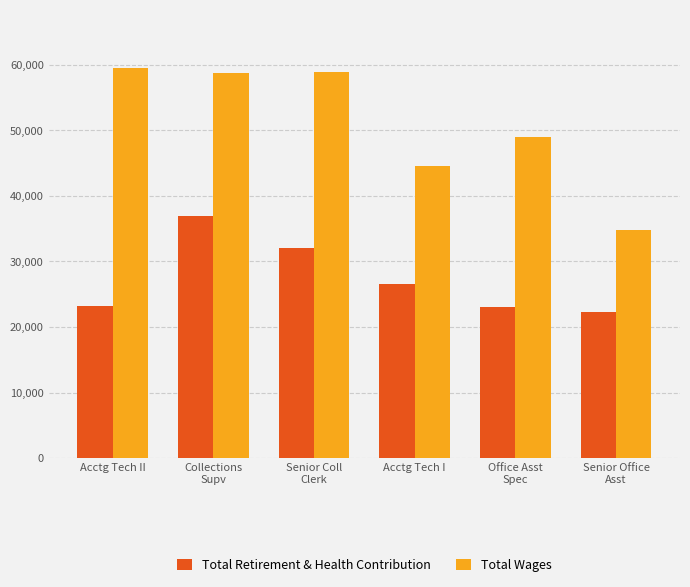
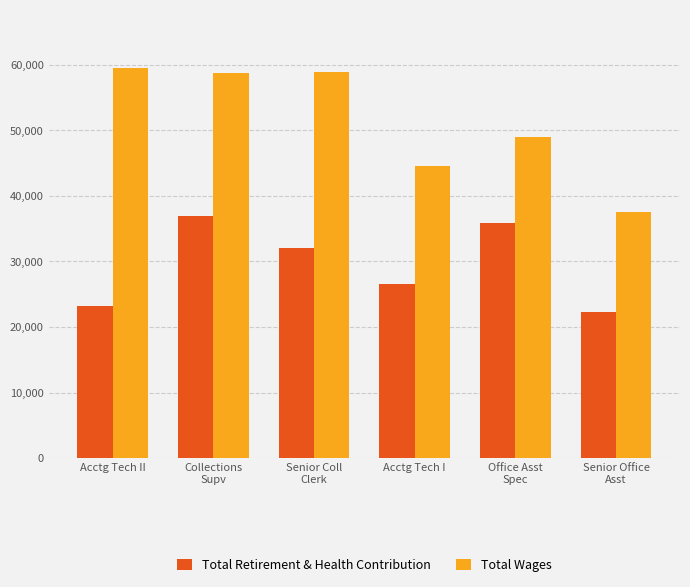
Total Retirement & Health Contribution, Office Asst Spec: 23,000 -> 36,000
Total Wages, Senior Office Asst: 35,000 -> 38,000
